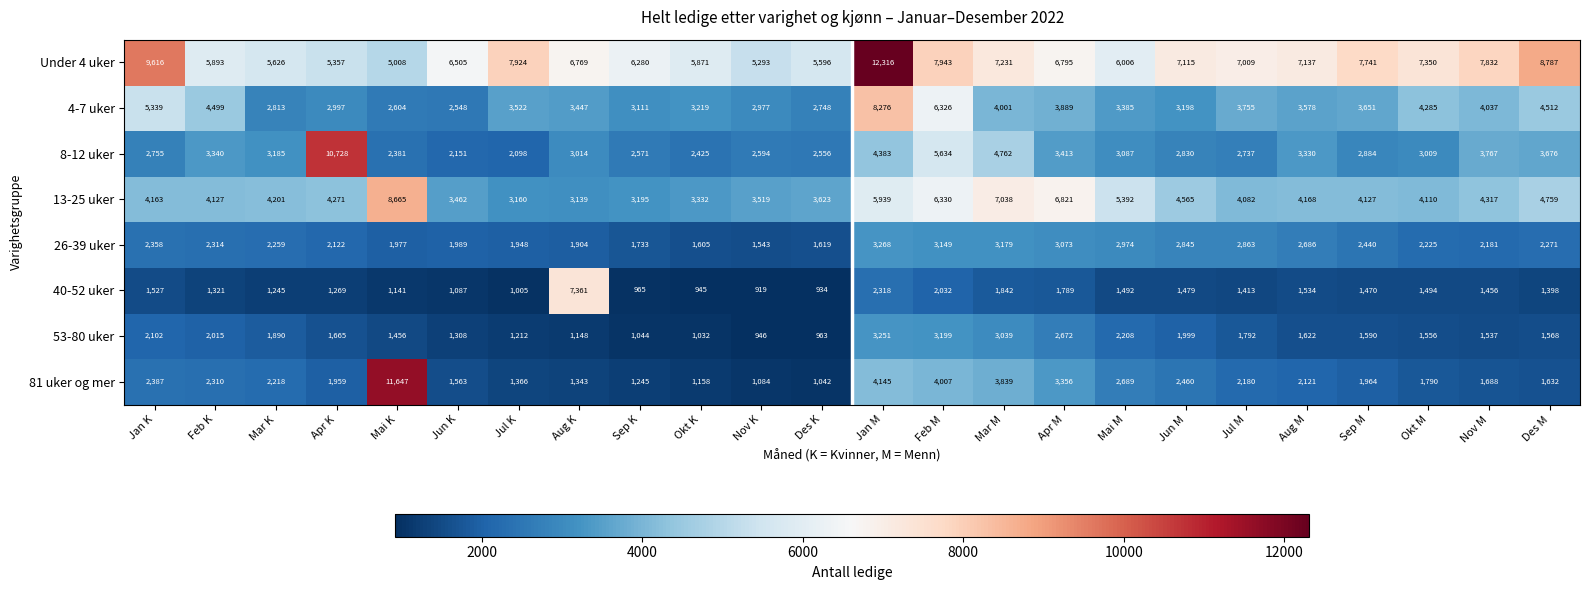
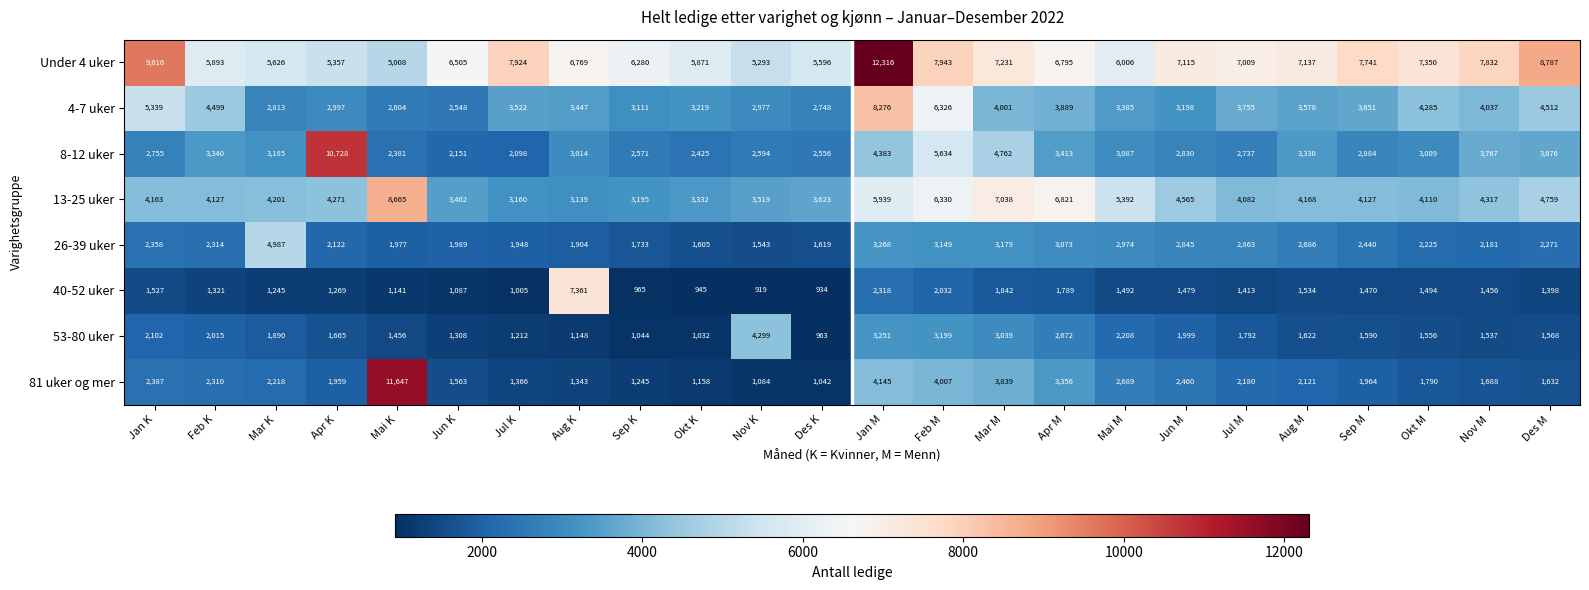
26-39 uker, Mar K: 2,259 -> 4,987
53-80 uker, Nov K: 946 -> 4,299
